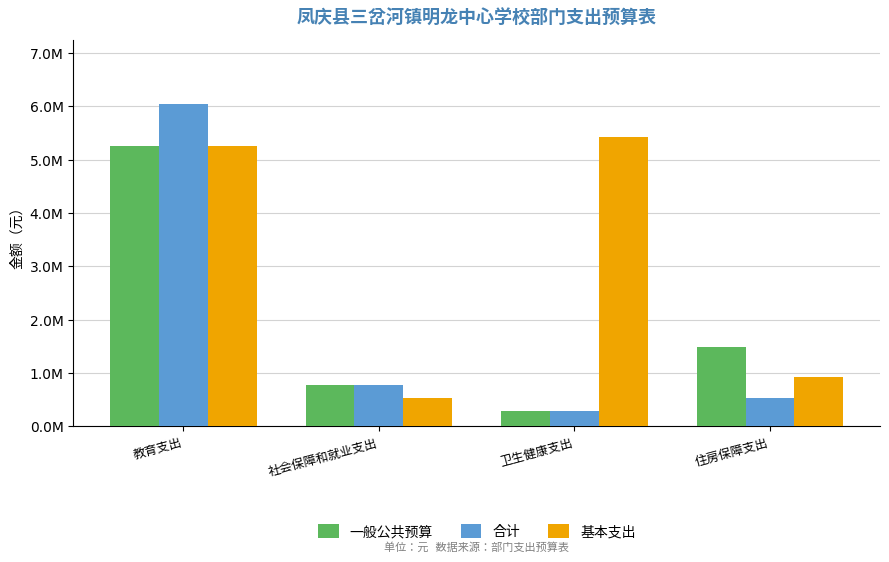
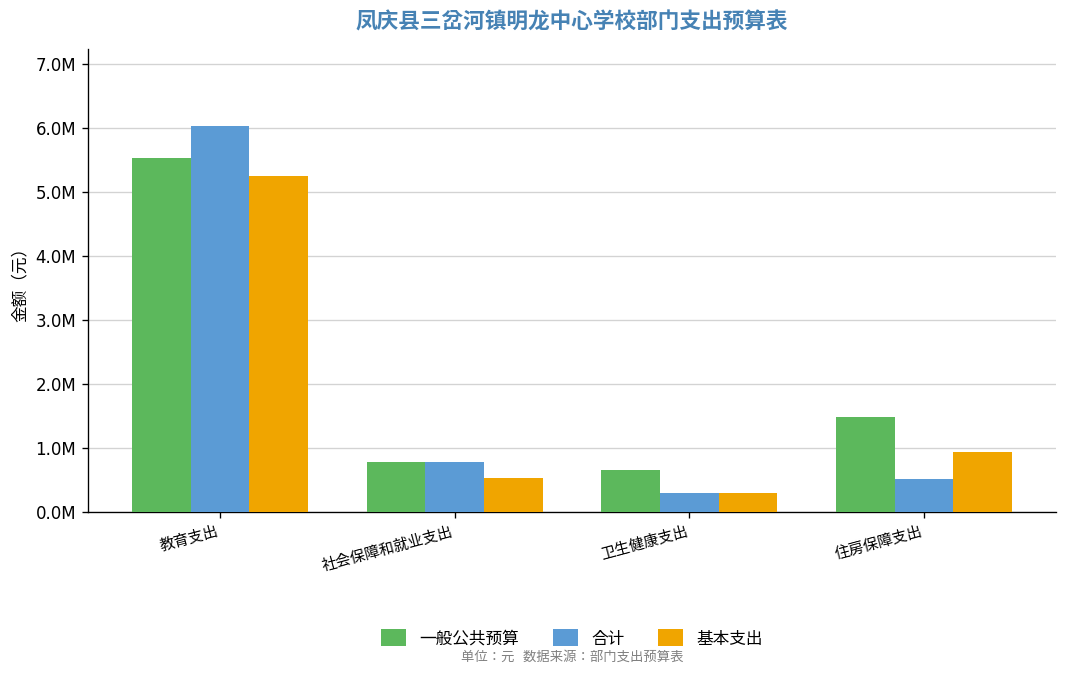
一般公共预算, 教育支出: 5300000 -> 5500000
一般公共预算, 卫生健康支出: 300000 -> 700000
基本支出, 卫生健康支出: 5400000 -> 300000
